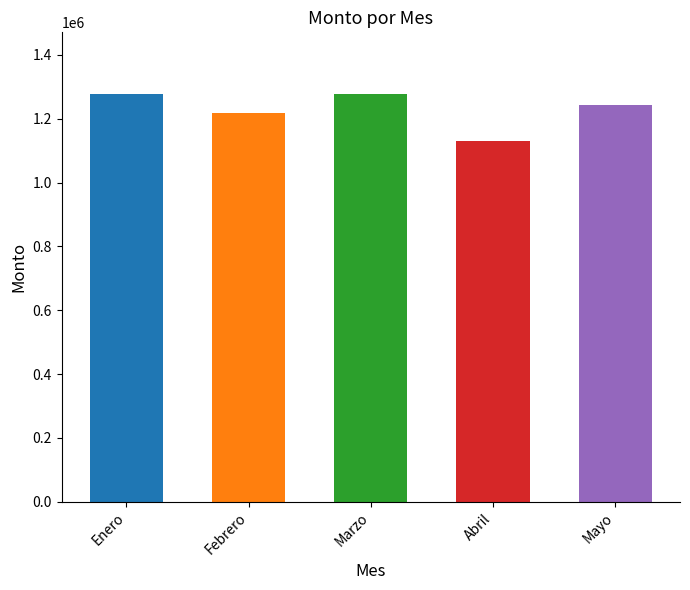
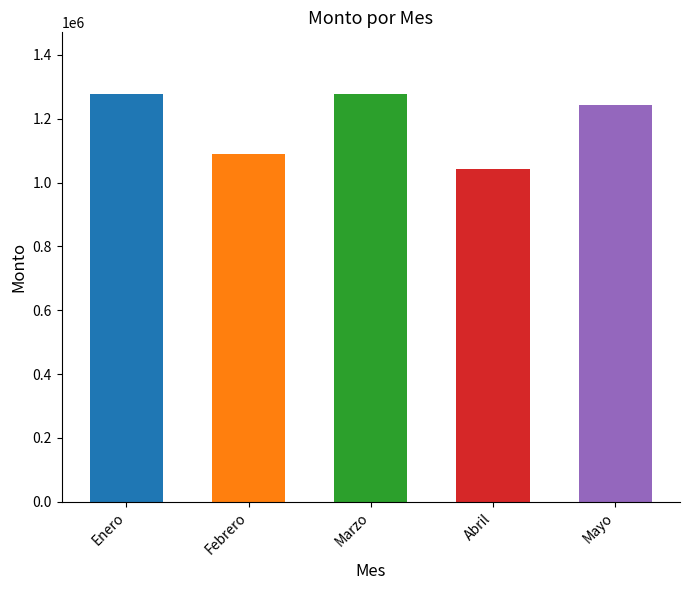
Febrero: 1220000 -> 1090000
Abril: 1130000 -> 1040000
